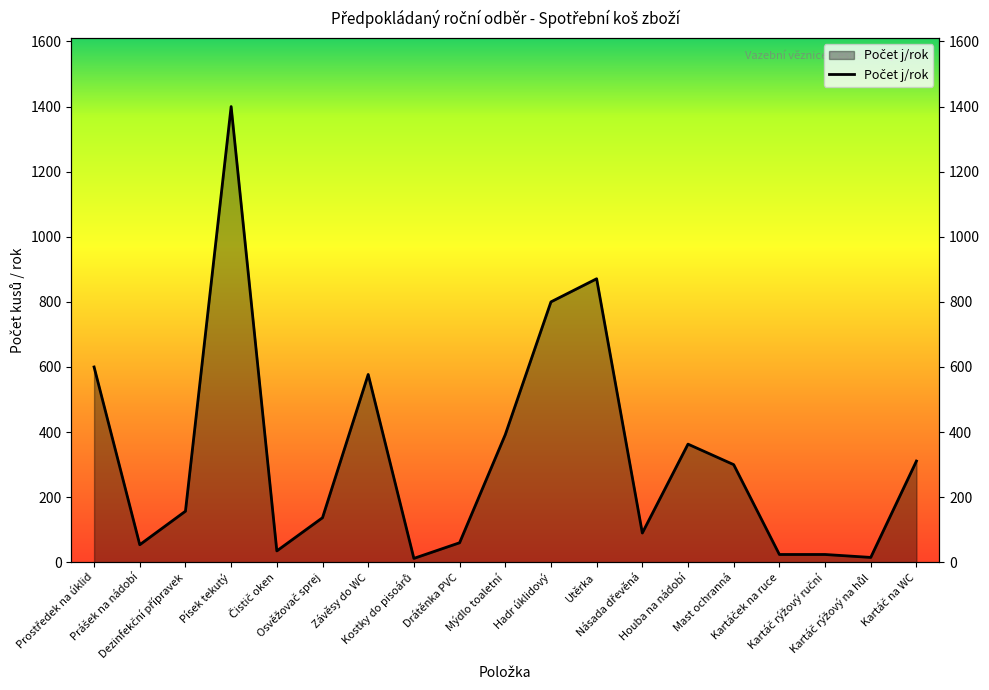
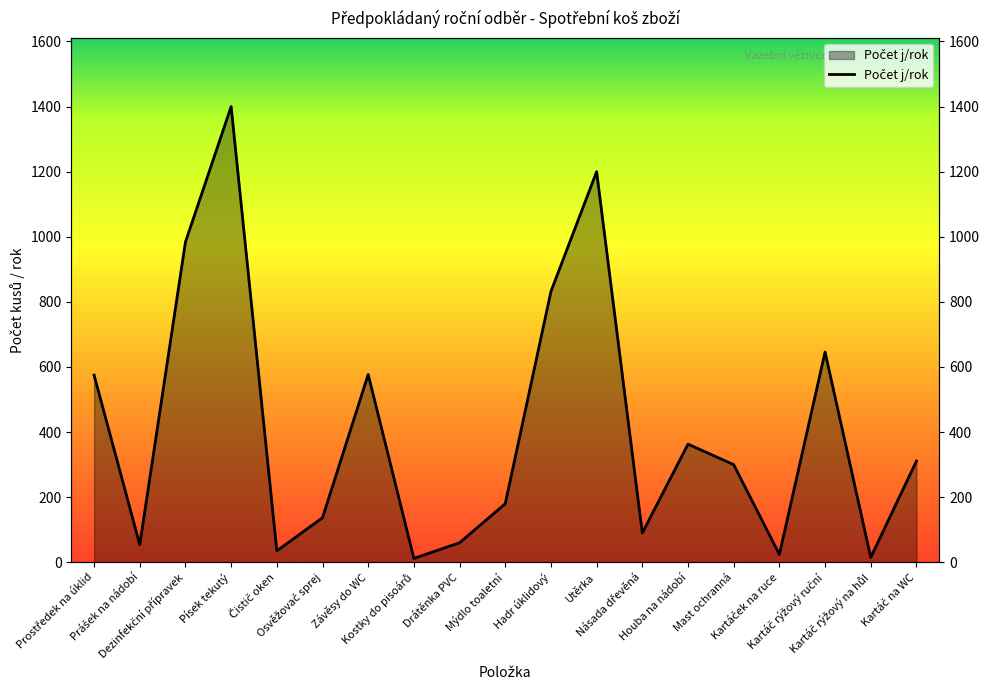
Prostředek na úklid: 600 -> 580
Dezinfekční přípravek: 160 -> 980
Mýdlo toaletní: 390 -> 180
Hadr úklidový: 800 -> 830
Utěrka: 870 -> 1200
Kartáč rýžový ruční: 20 -> 650
